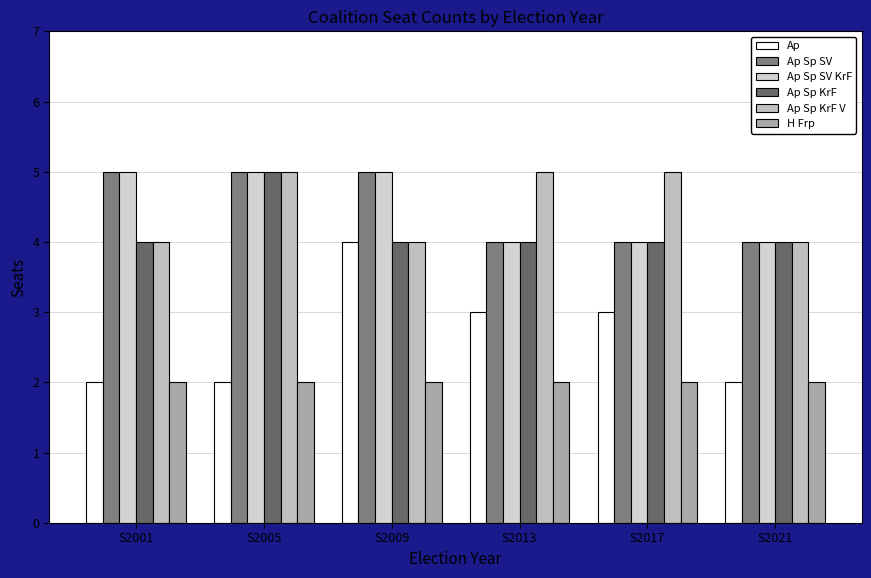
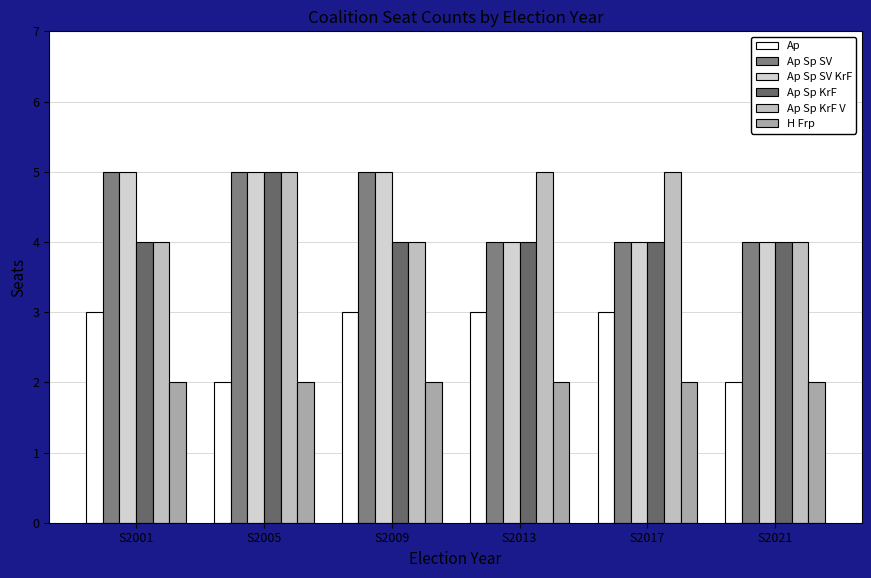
Ap, S2001: 2 -> 3
Ap, S2009: 4 -> 3
